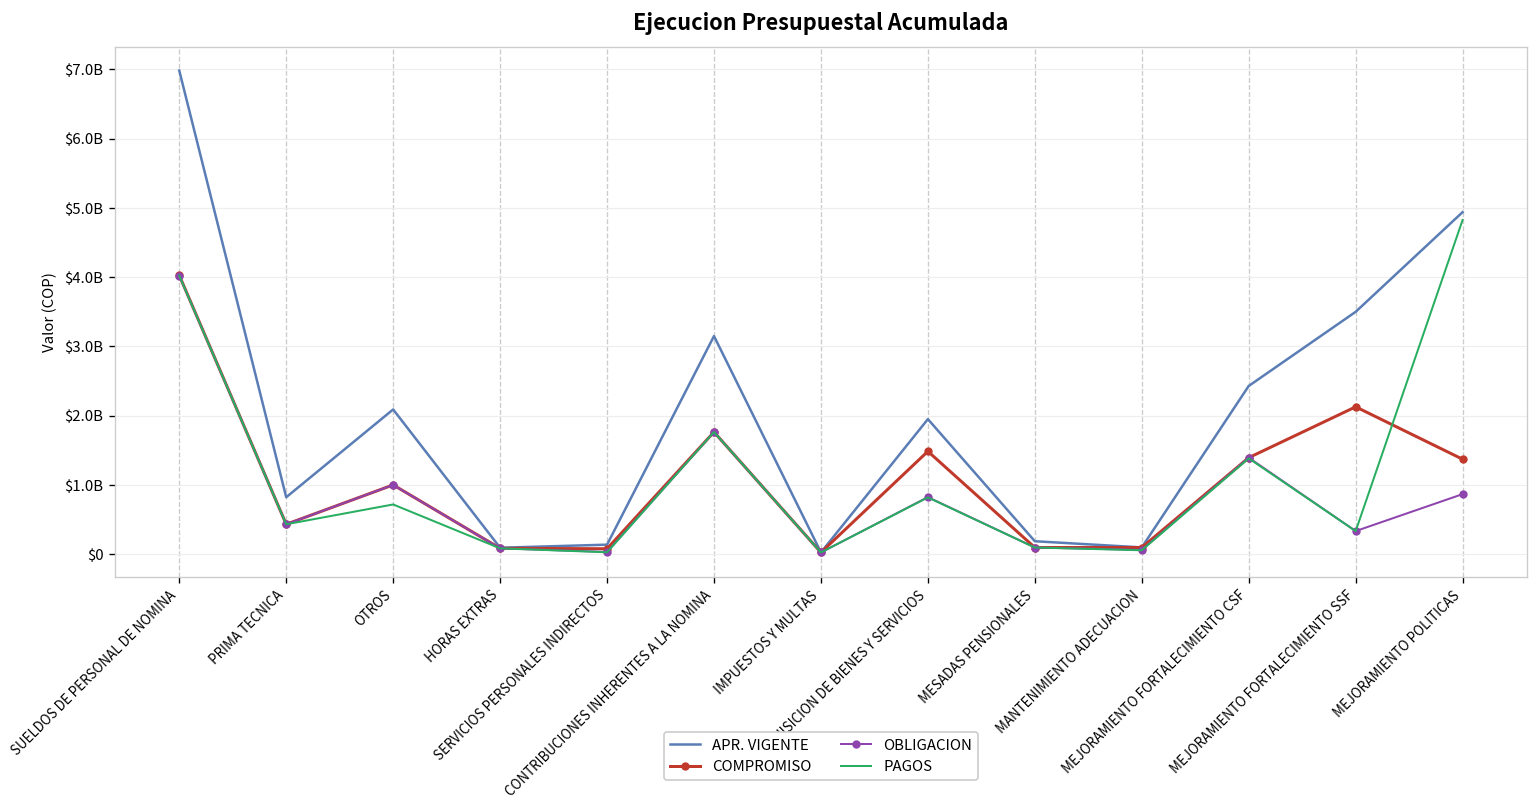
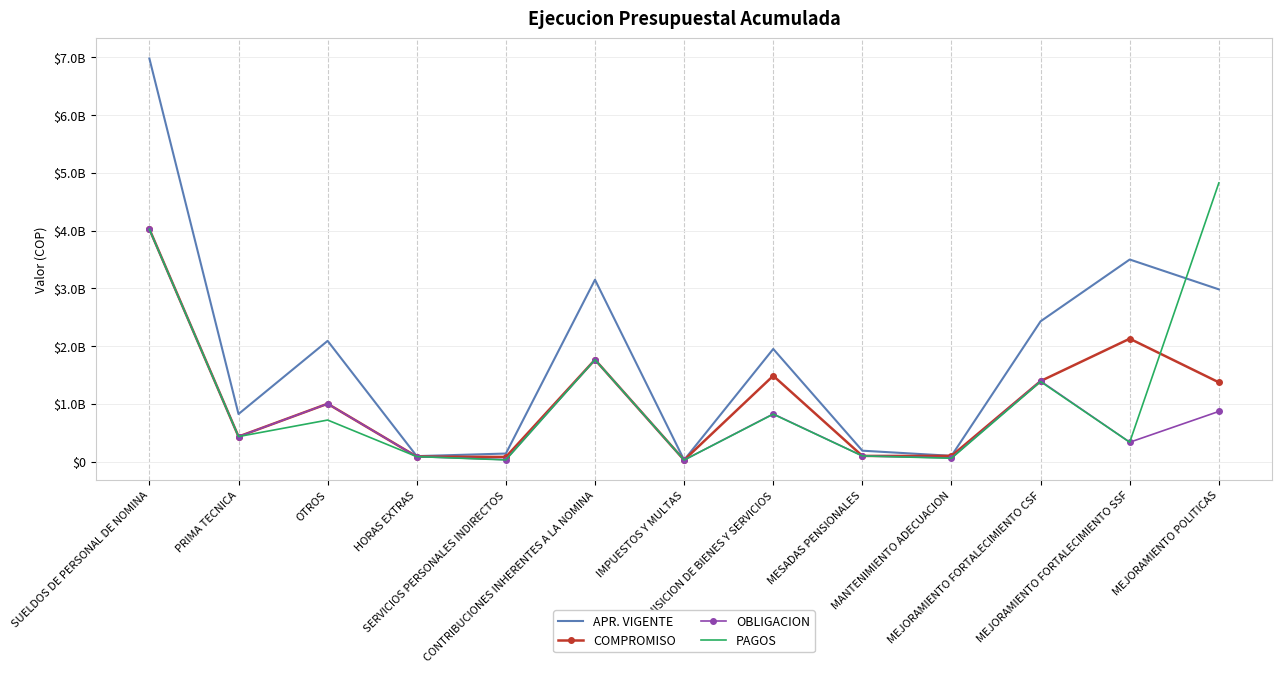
APR. VIGENTE, MEJORAMIENTO POLITICAS: $4900000000 -> $3000000000
